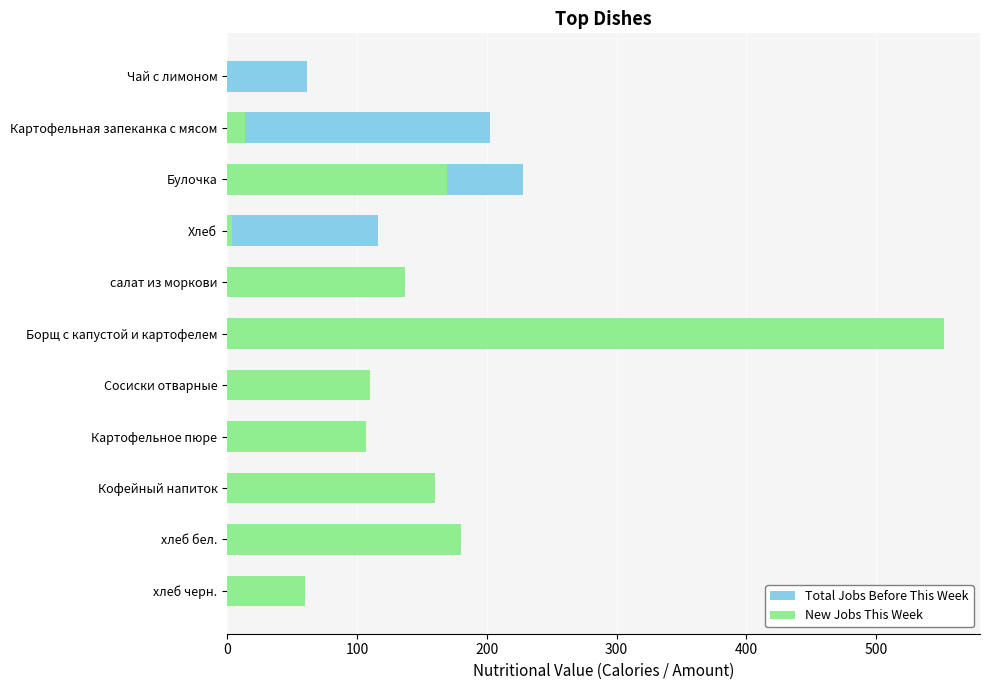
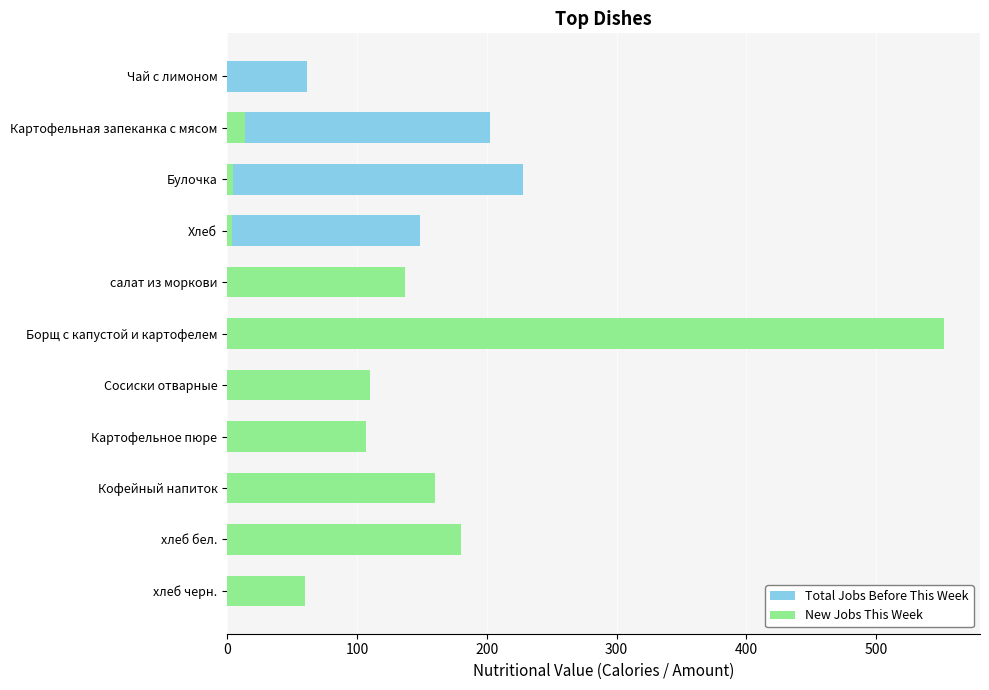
New Jobs This Week, Булочка: 169 -> 4
Total Jobs Before This Week, Хлеб: 117 -> 148
